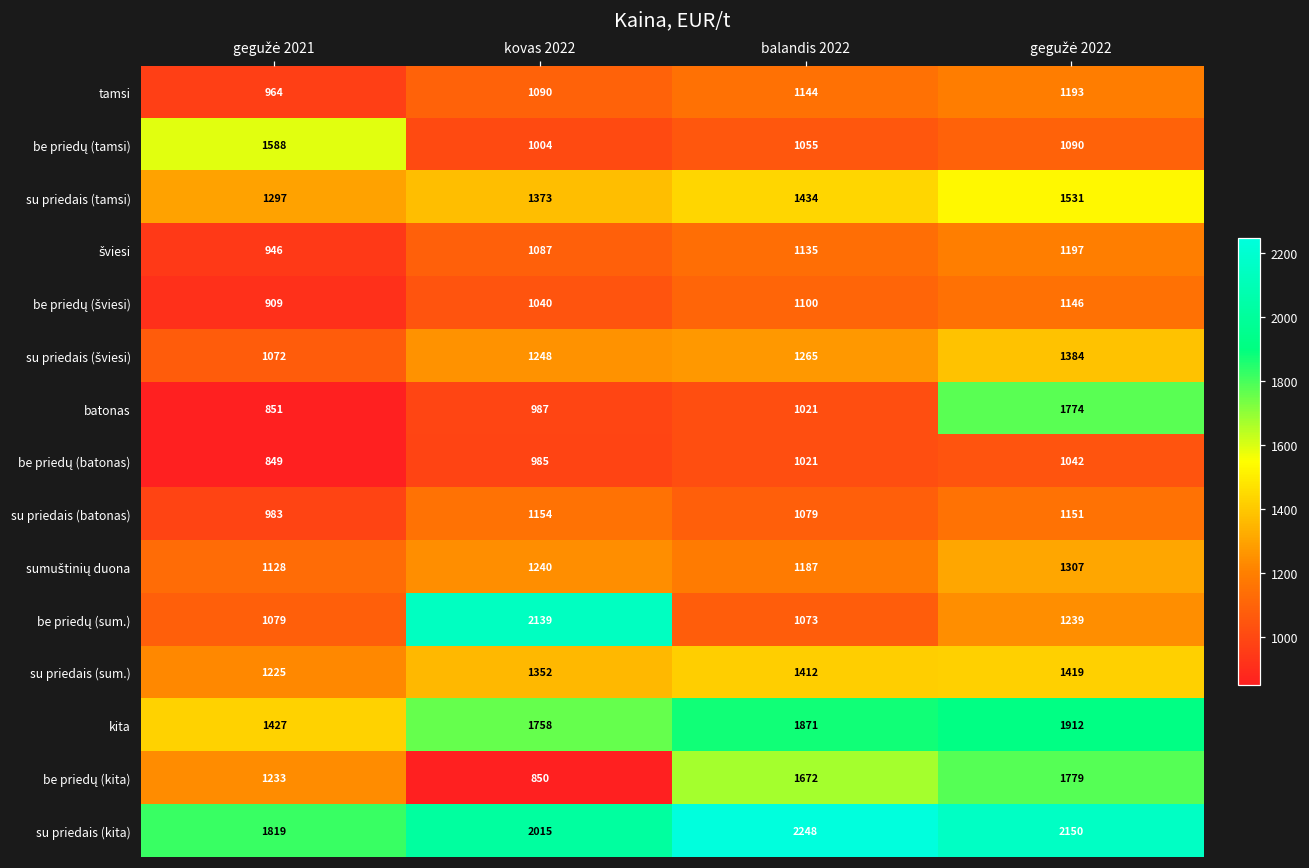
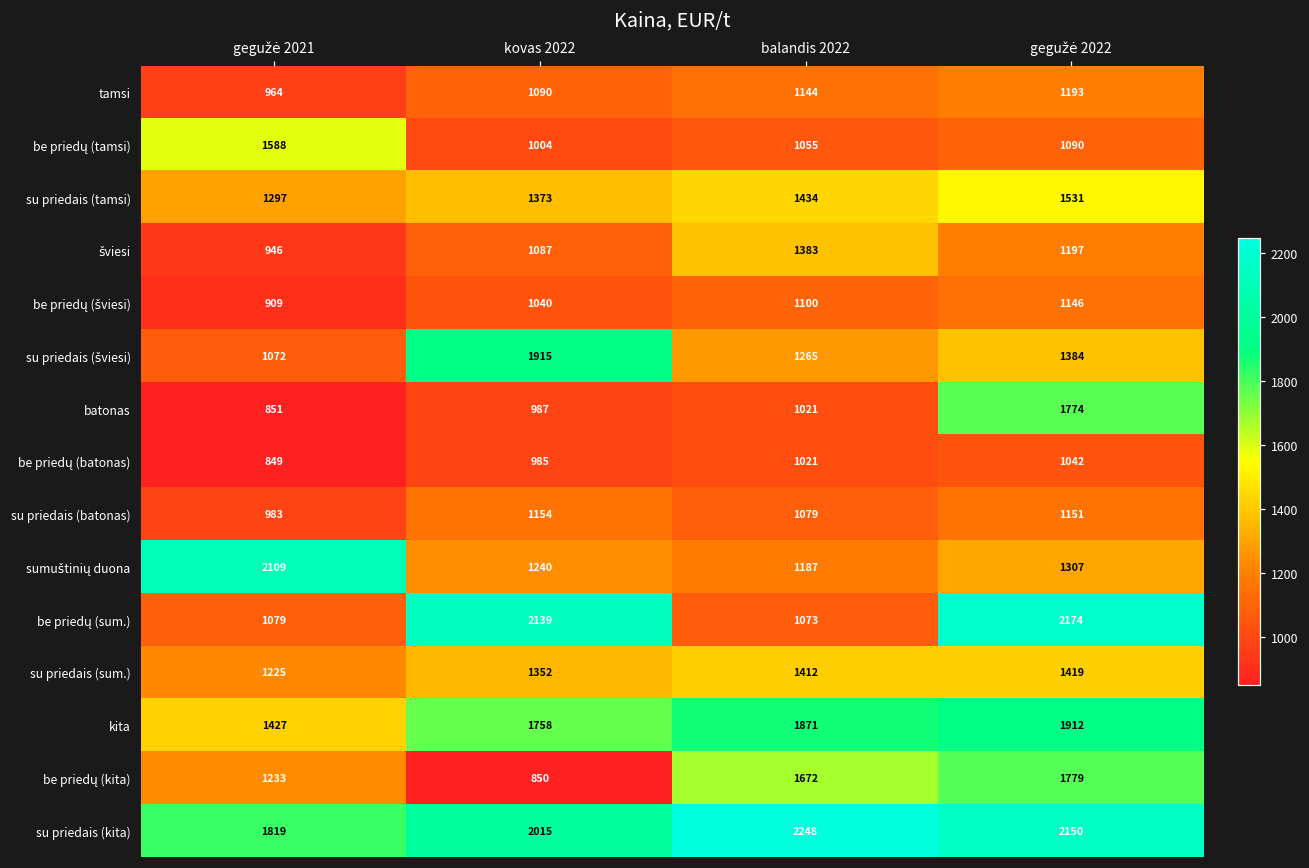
šviesi, balandis 2022: 1135 -> 1383
su priedais (šviesi), kovas 2022: 1248 -> 1915
sumuštinių duona, gegužė 2021: 1128 -> 2109
be priedų (sum.), gegužė 2022: 1239 -> 2174
